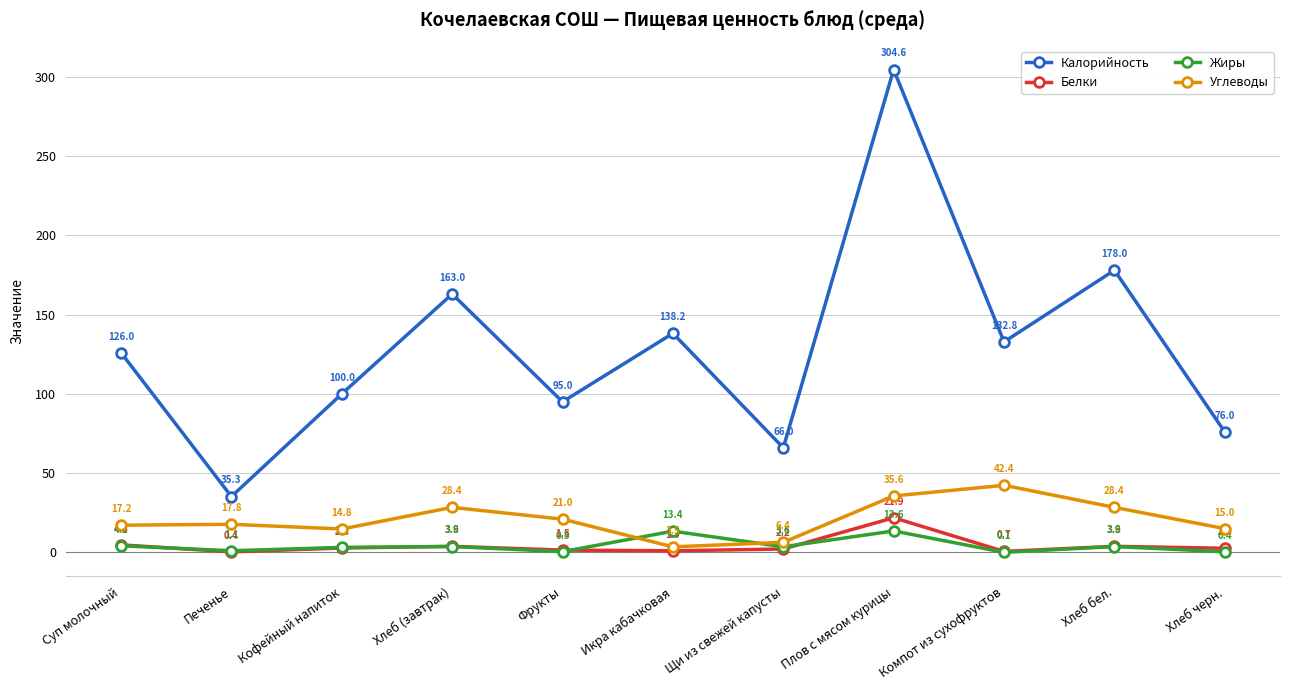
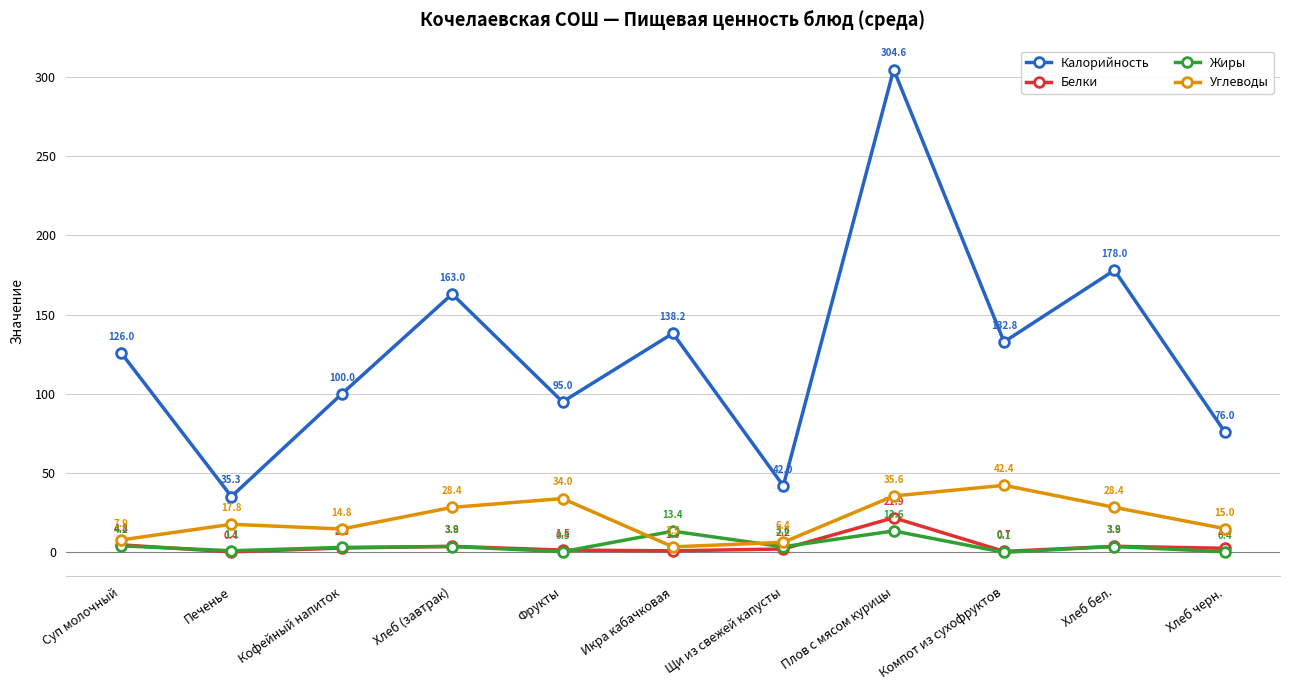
Углеводы, Суп молочный: 17.2 -> 7.9
Углеводы, Фрукты: 21.0 -> 34.0
Калорийность, Щи из свежей капусты: 66.0 -> 42.0
